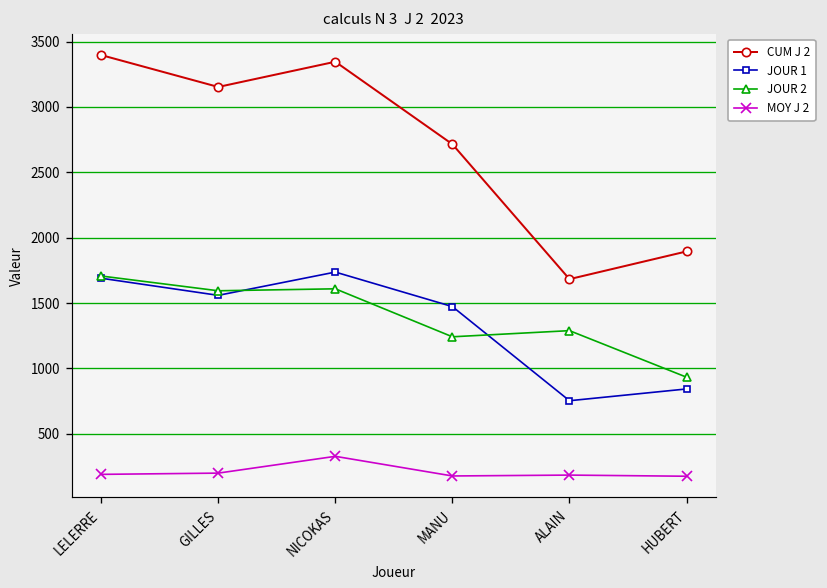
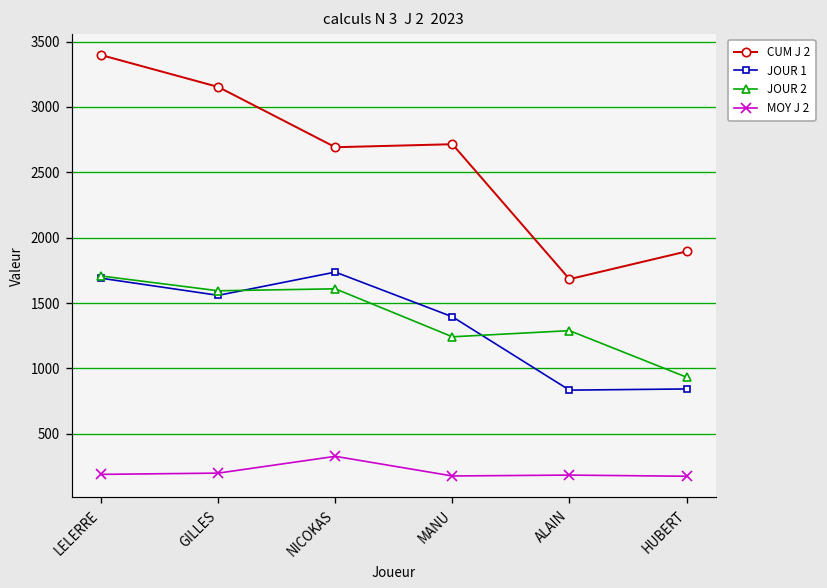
CUM J 2, NICOKAS: 3350 -> 2690
JOUR 1, MANU: 1470 -> 1400
JOUR 1, ALAIN: 750 -> 830
